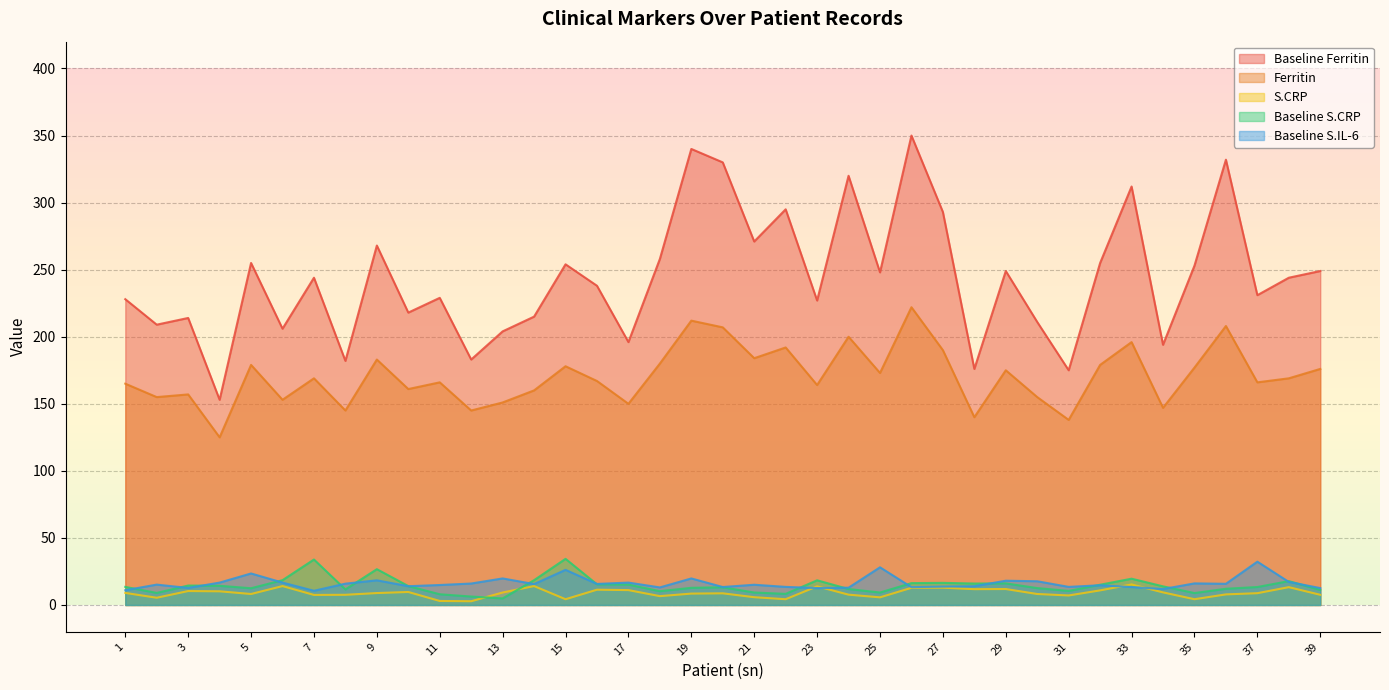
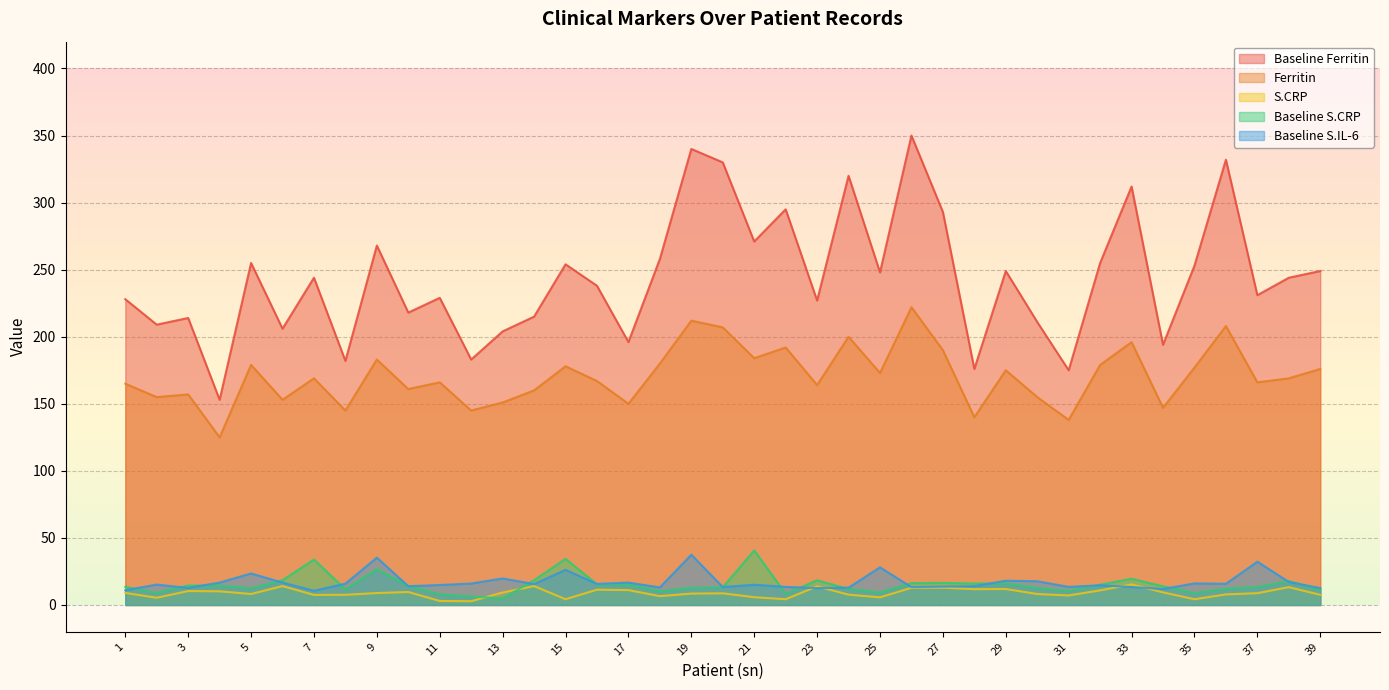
Baseline S.IL-6, 9: 18 -> 35
Baseline S.IL-6, 19: 20 -> 38
Baseline S.CRP, 21: 9 -> 41
